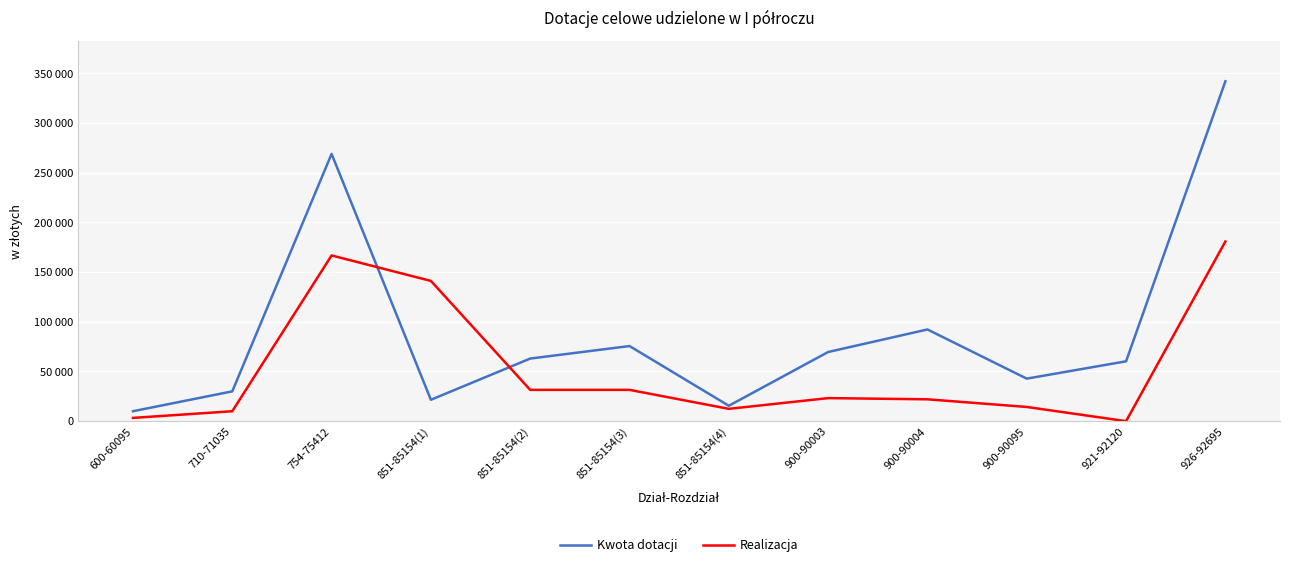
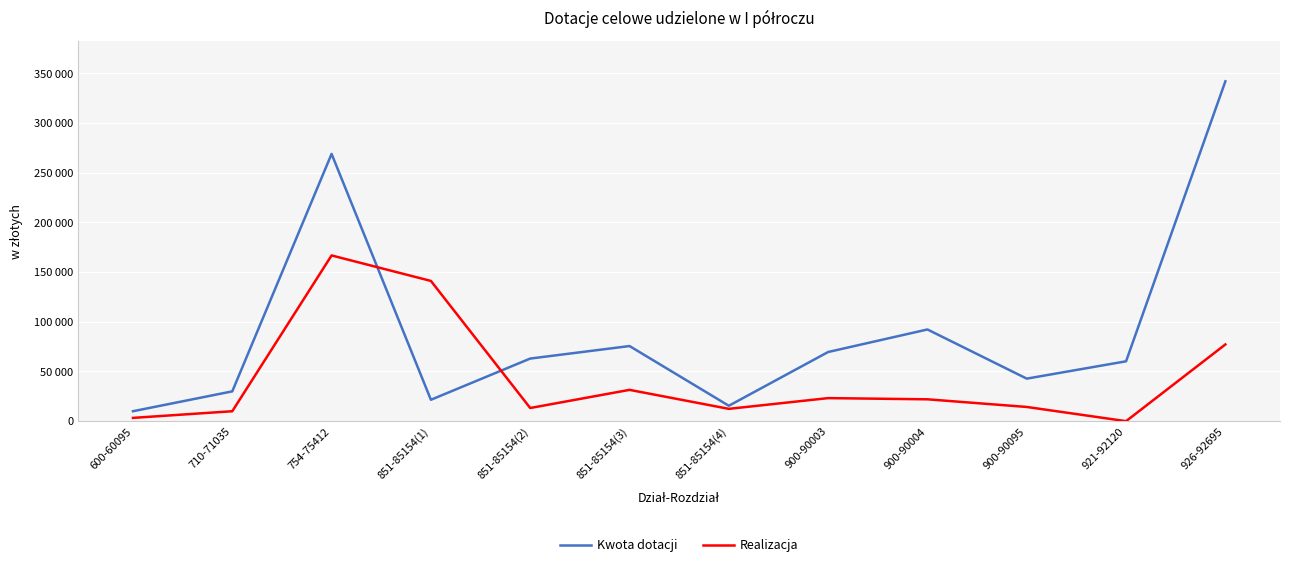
Realizacja, 851-85154(2): 30000 -> 10000
Realizacja, 926-92695: 180000 -> 80000
